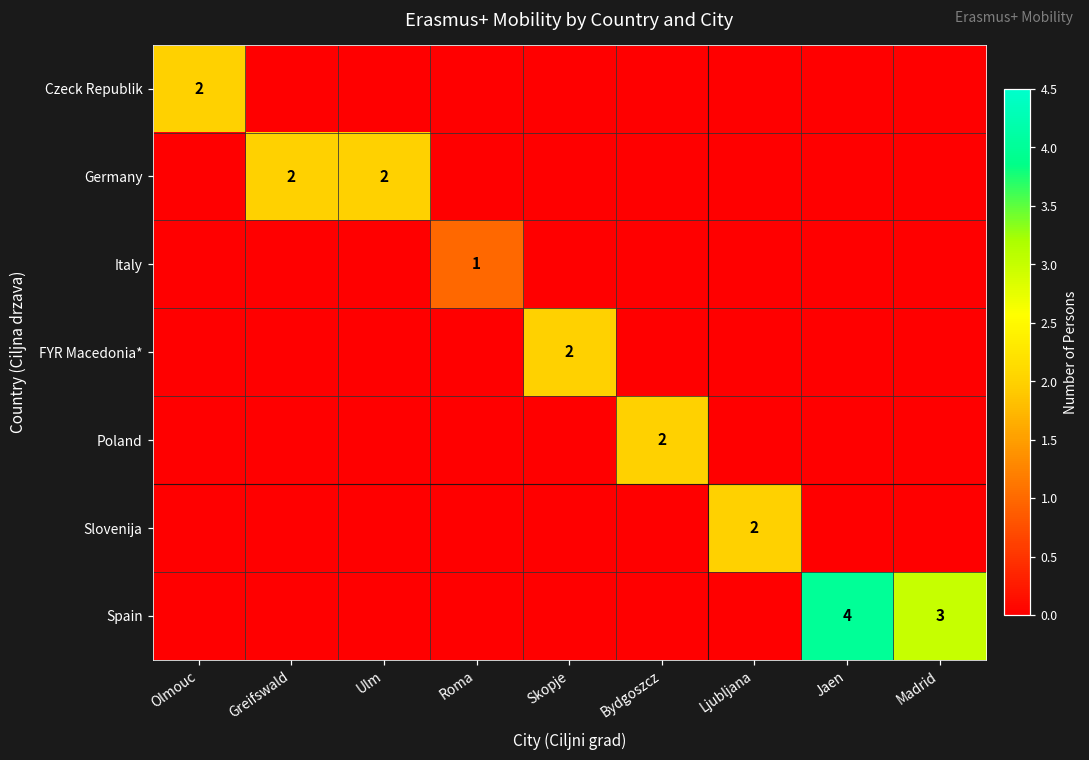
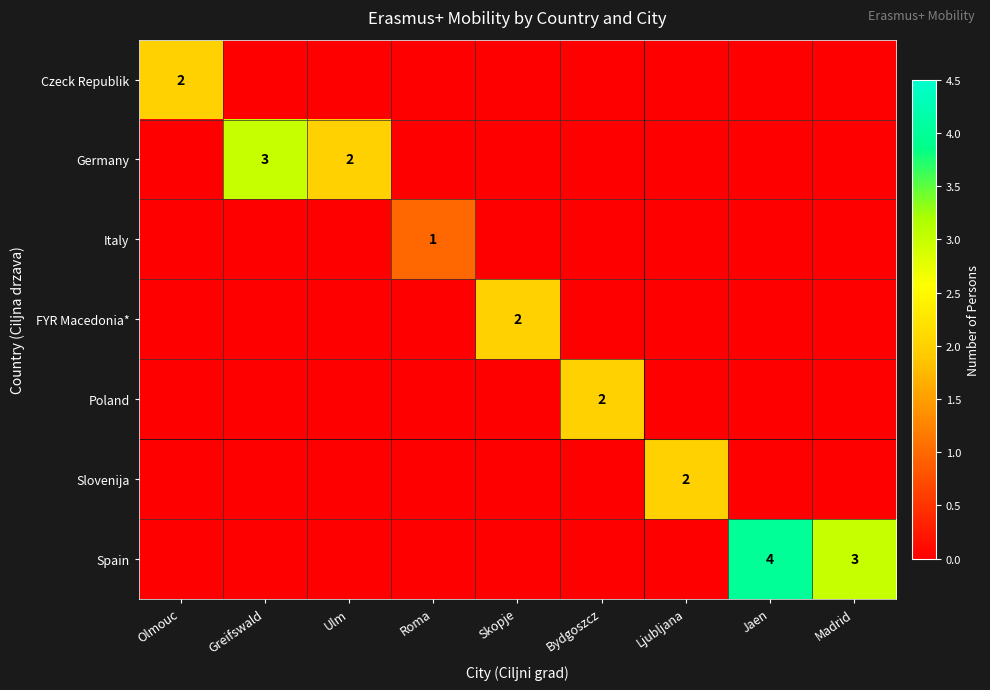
Germany, Greifswald: 2 -> 3
